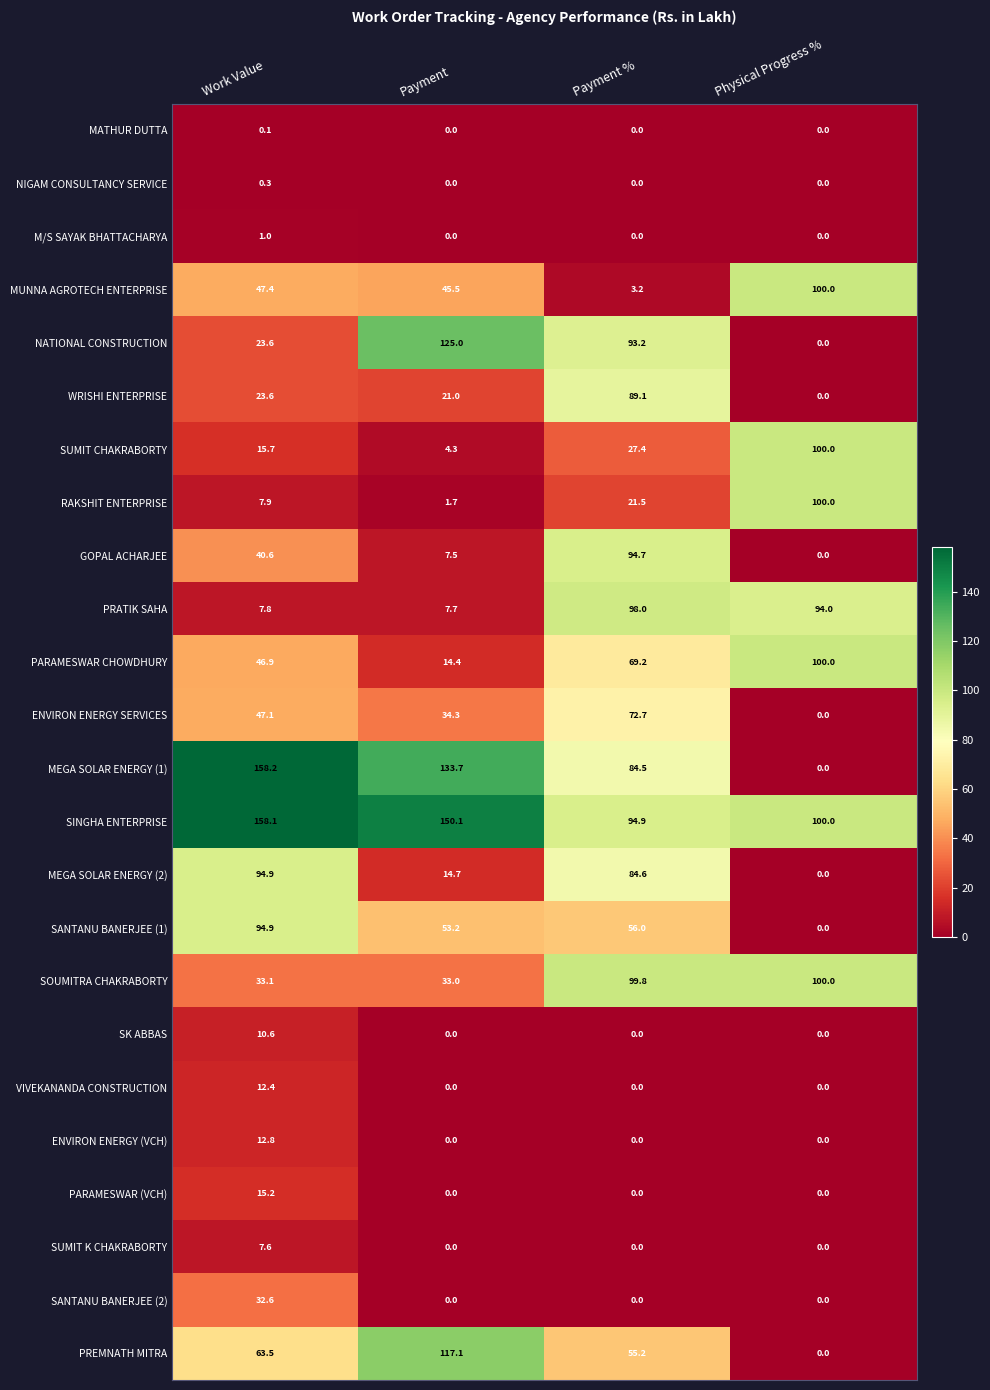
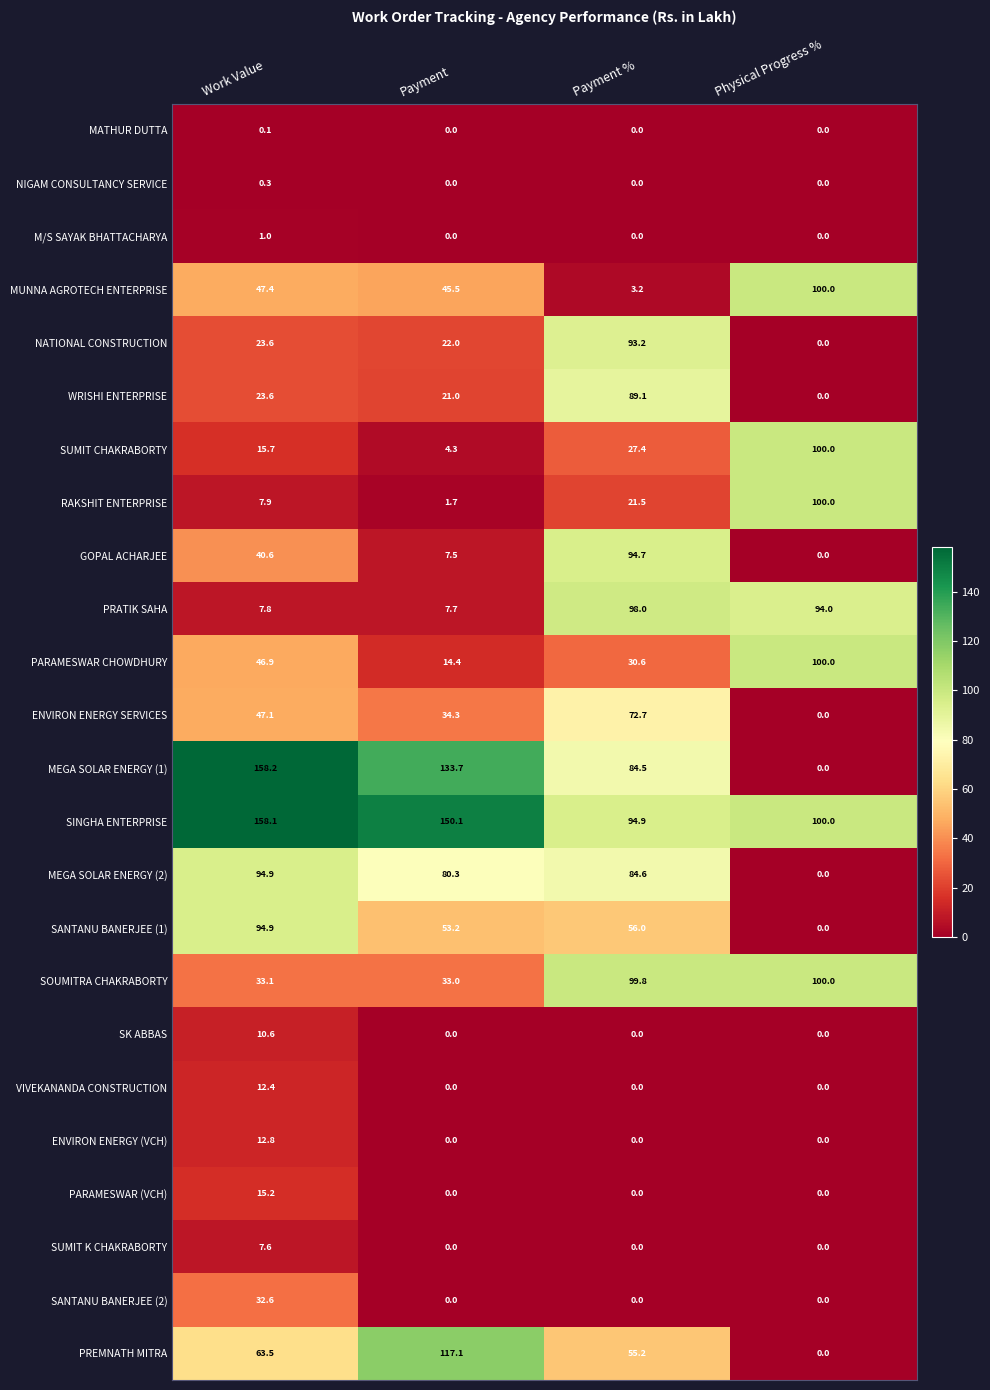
NATIONAL CONSTRUCTION, Payment: 125.0 -> 22.0
PARAMESWAR CHOWDHURY, Payment %: 69.2 -> 30.6
MEGA SOLAR ENERGY (2), Payment: 14.7 -> 80.3
